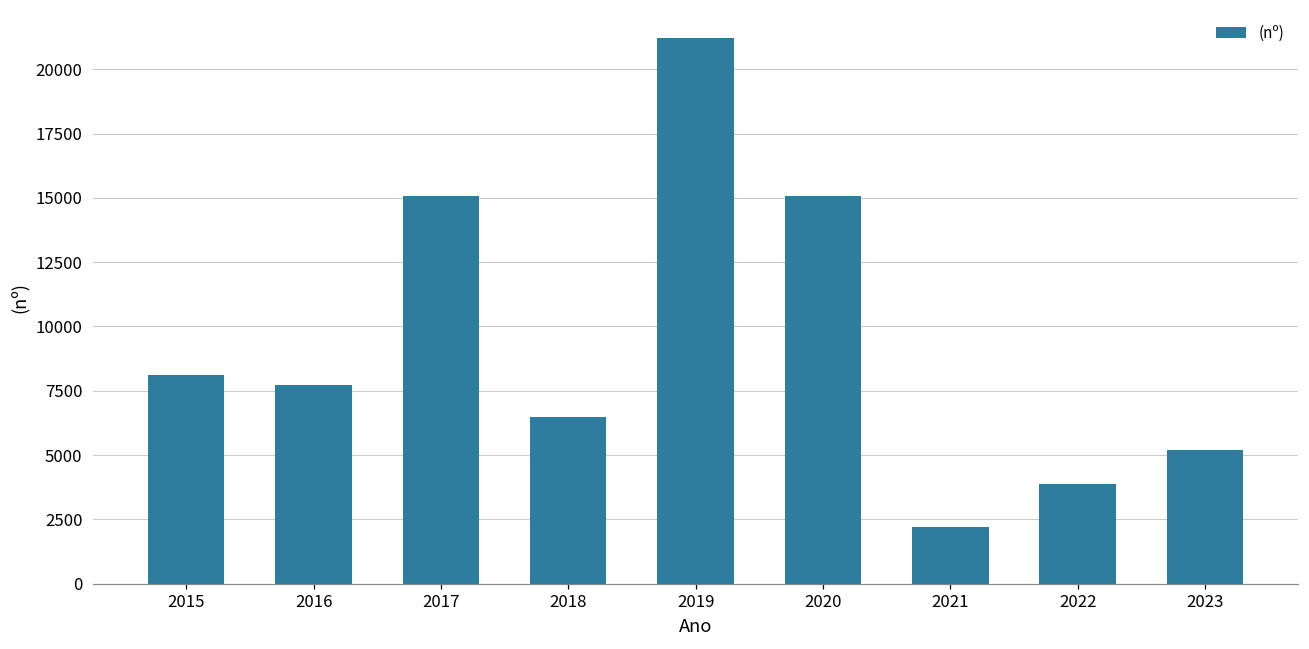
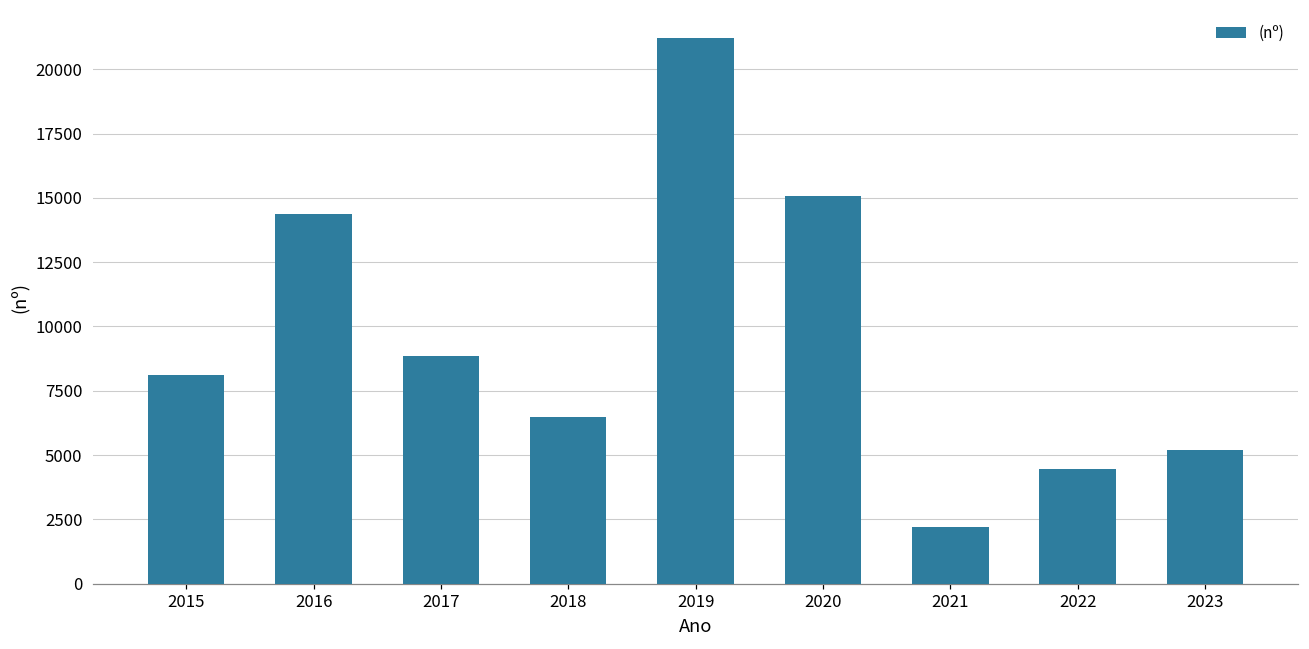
2016: 7700 -> 14400
2017: 15100 -> 8800
2022: 3900 -> 4500
